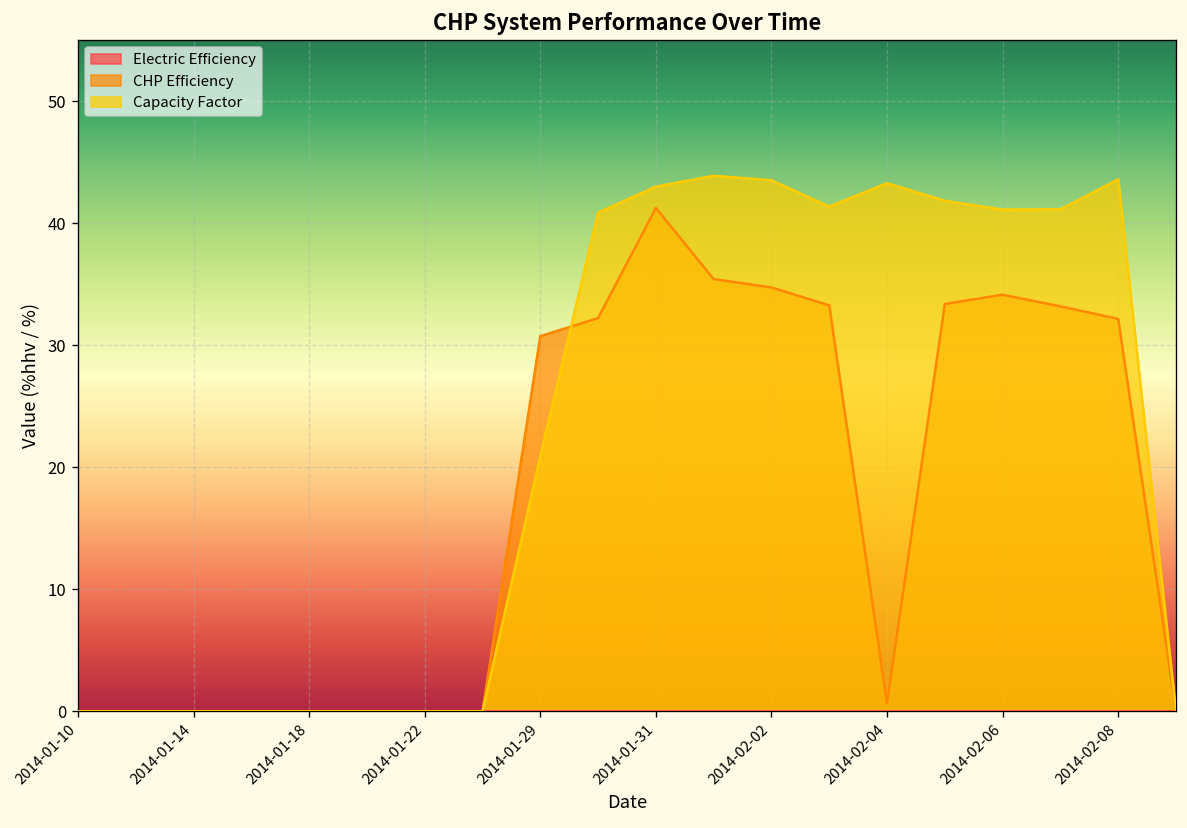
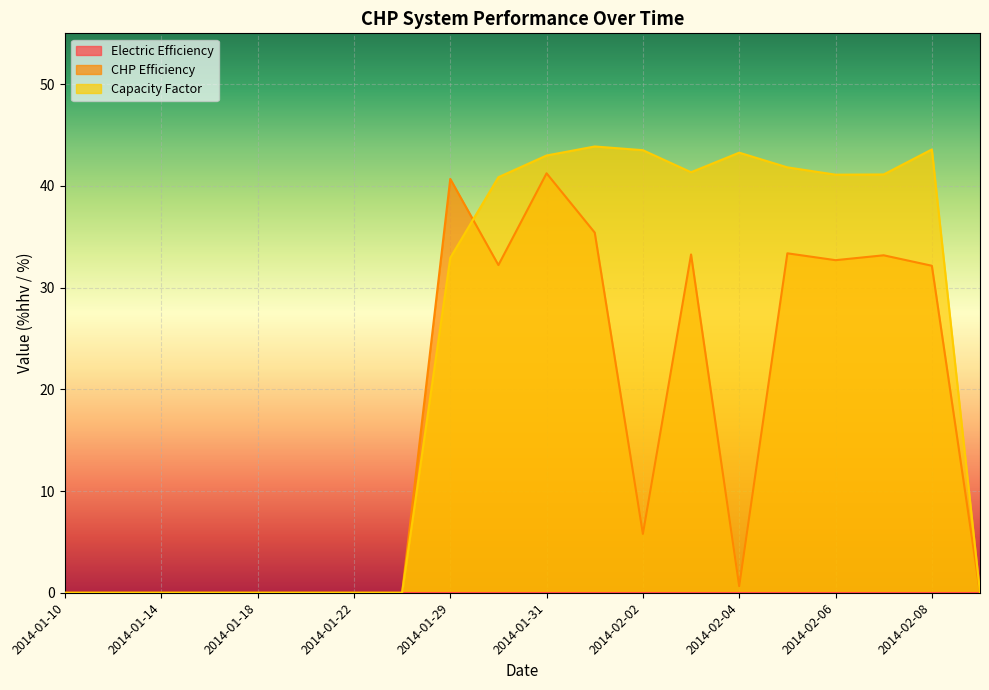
CHP Efficiency, 2014-01-29: 30.7 -> 40.7
Capacity Factor, 2014-01-29: 20.9 -> 32.9
CHP Efficiency, 2014-02-02: 34.7 -> 5.8
CHP Efficiency, 2014-02-06: 34.1 -> 32.7
